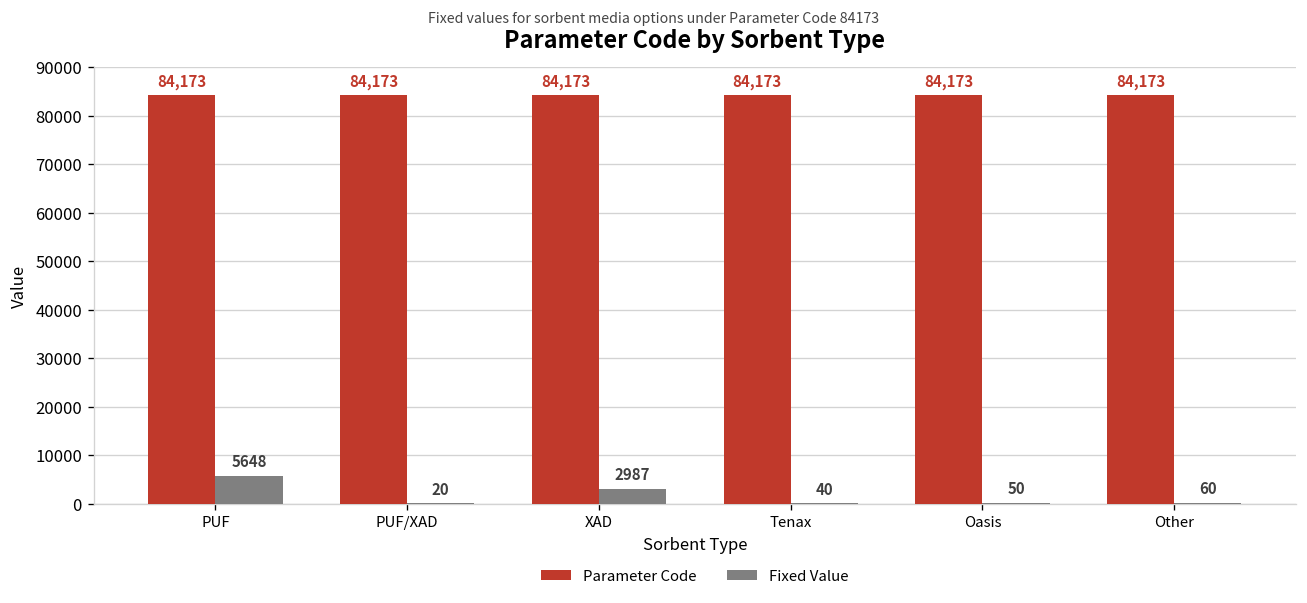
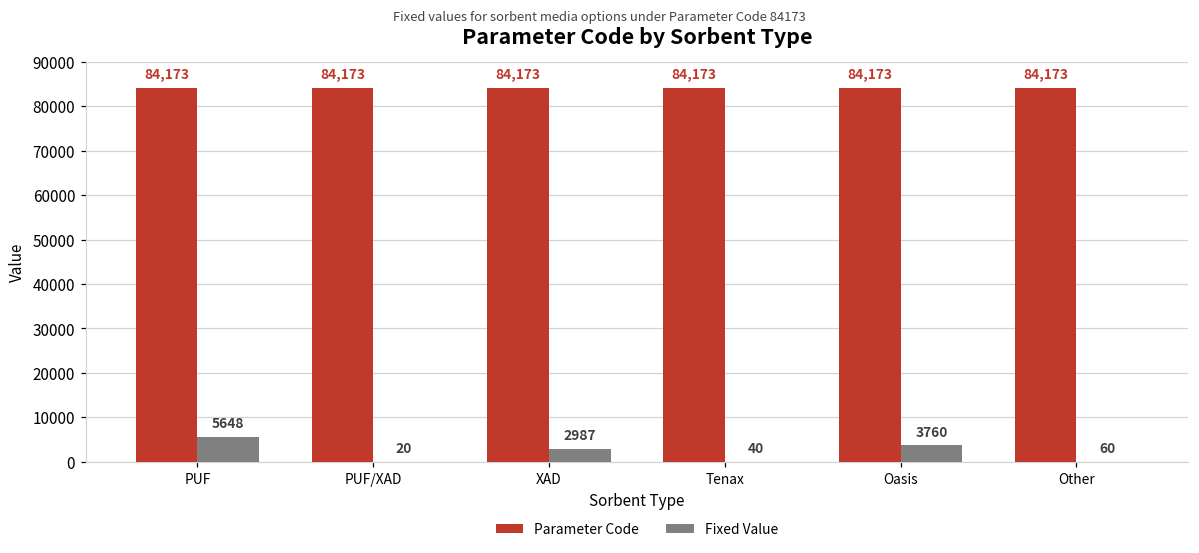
Fixed Value, Oasis: 50 -> 3760
